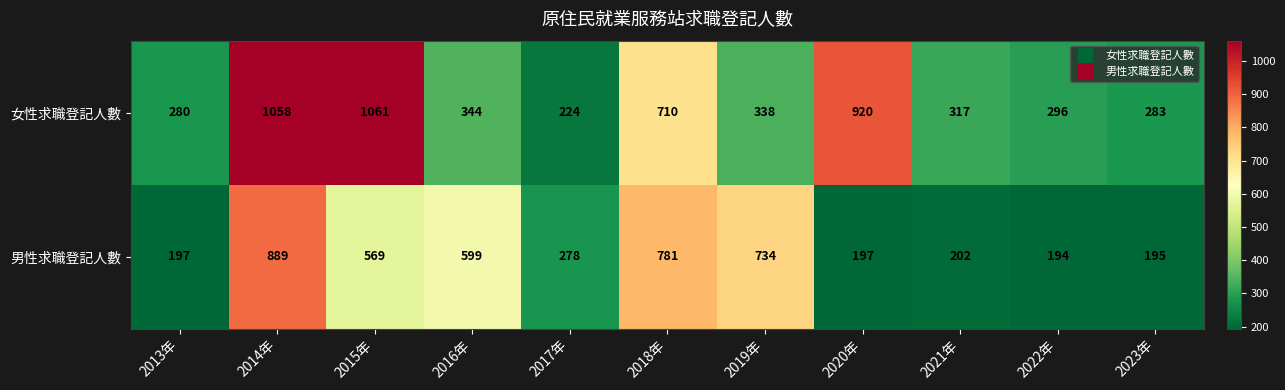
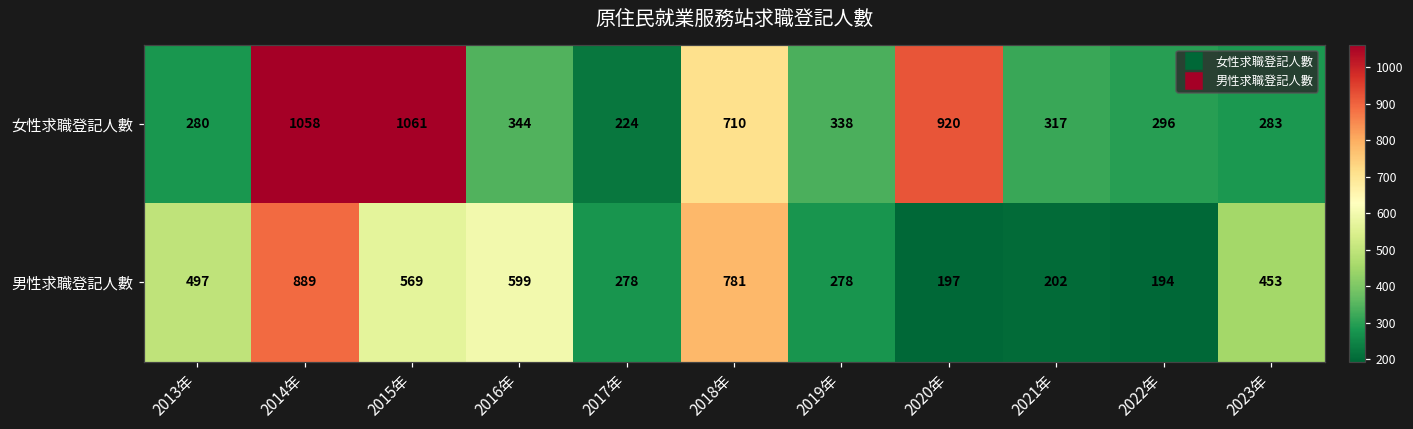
男性求職登記人數, 2013年: 197 -> 497
男性求職登記人數, 2019年: 734 -> 278
男性求職登記人數, 2023年: 195 -> 453
